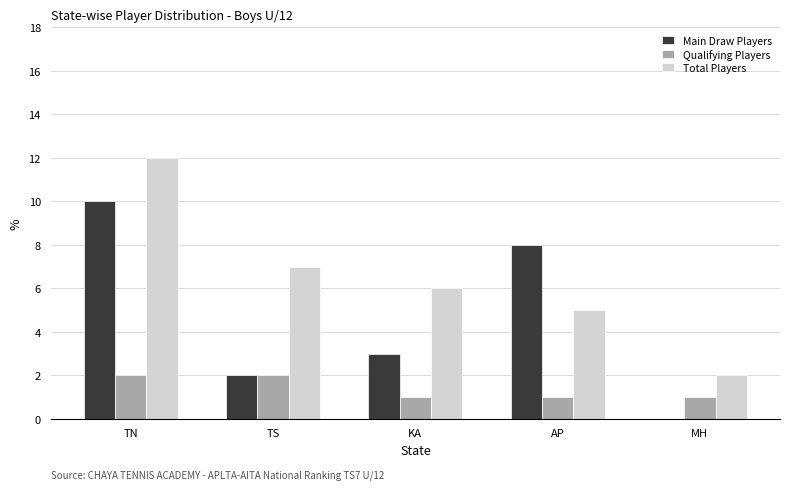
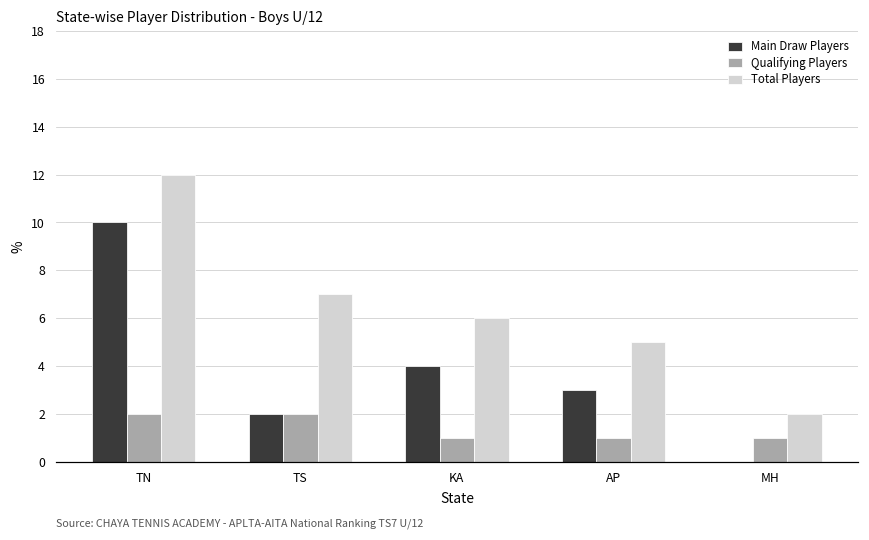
Main Draw Players, KA: 3 -> 4
Main Draw Players, AP: 8 -> 3
